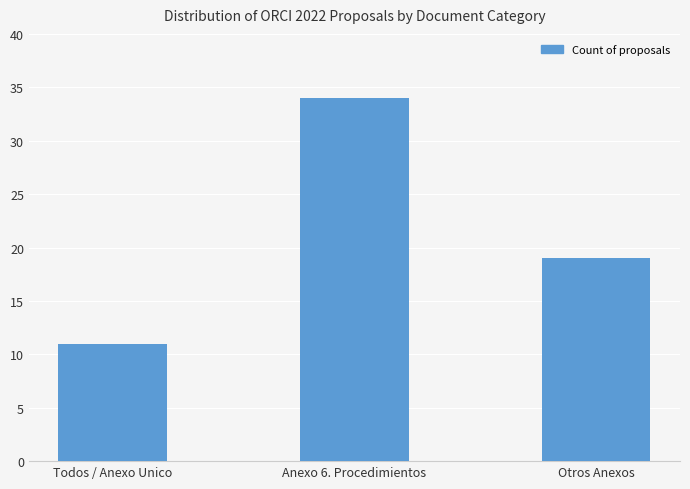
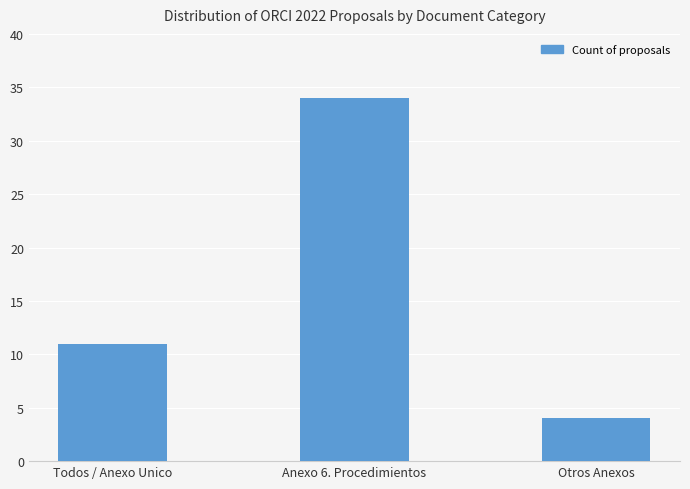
Otros Anexos: 19 -> 4
